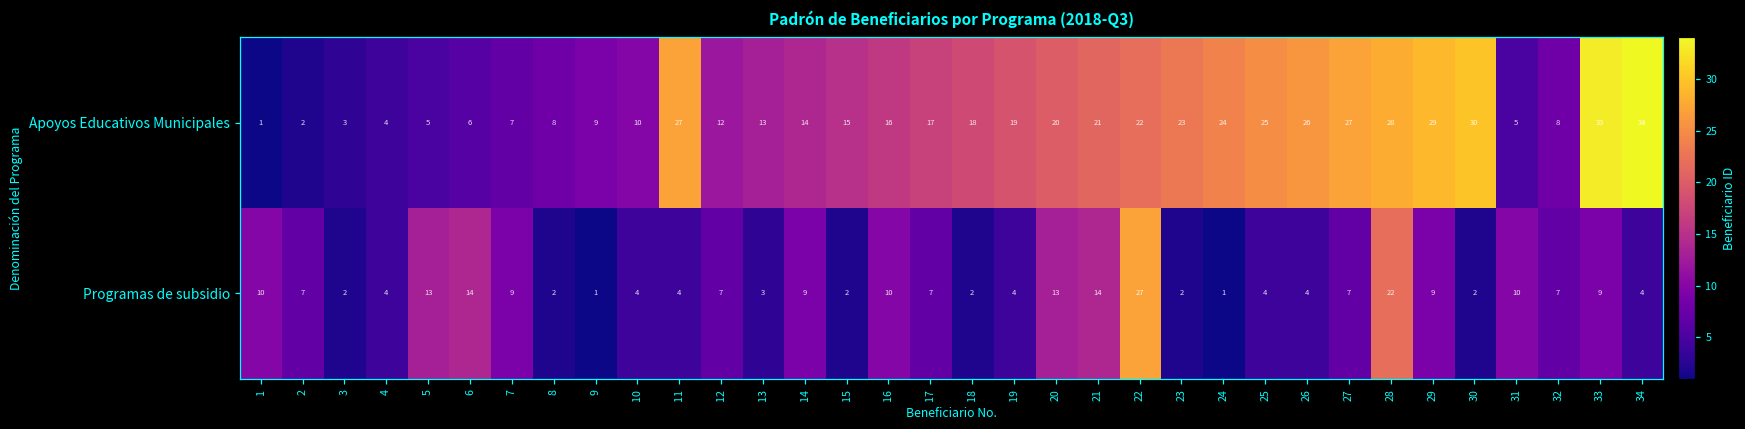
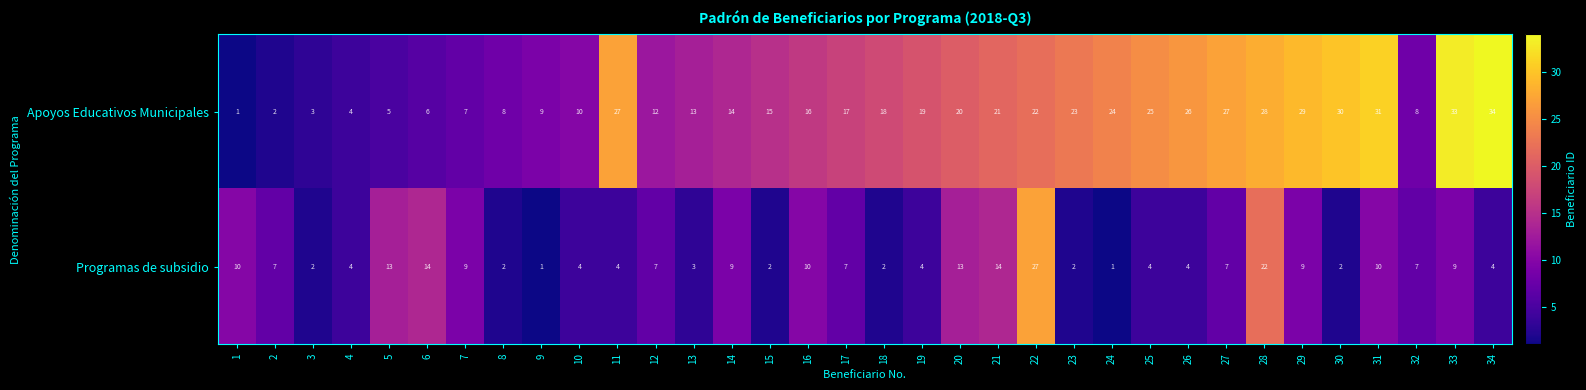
Apoyos Educativos Municipales, 31: 5 -> 31
